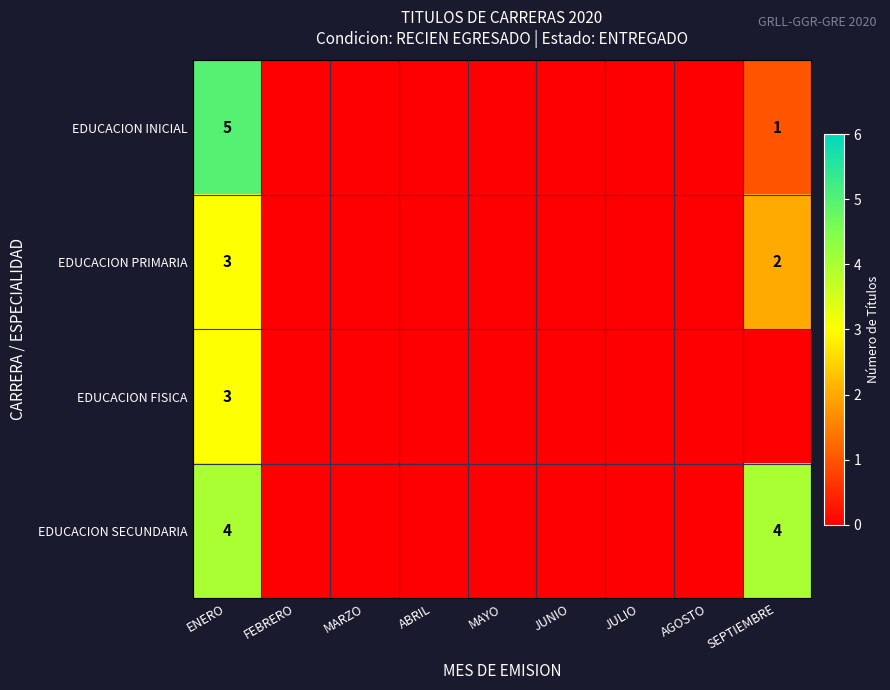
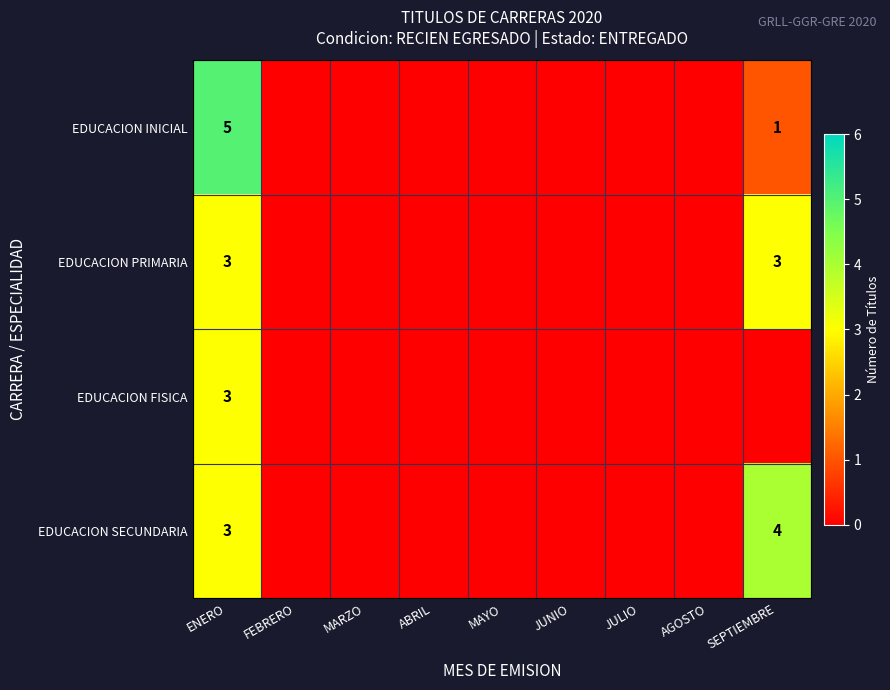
EDUCACION PRIMARIA, SEPTIEMBRE: 2 -> 3
EDUCACION SECUNDARIA, ENERO: 4 -> 3
